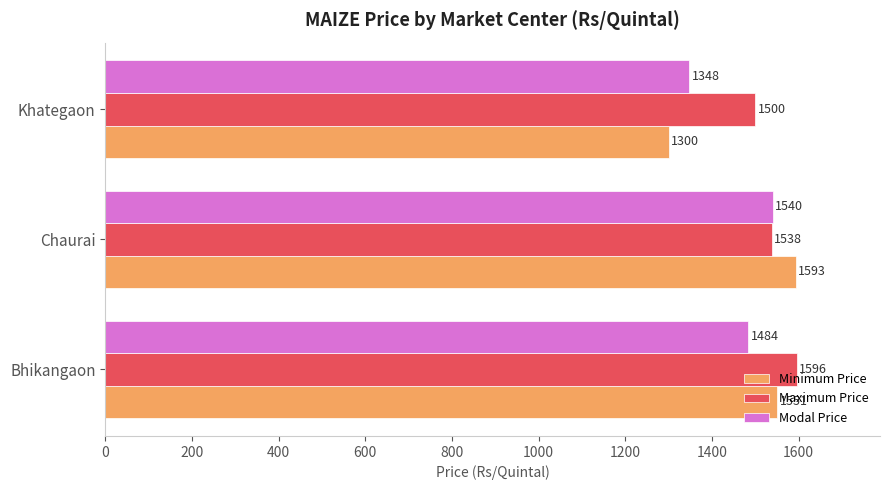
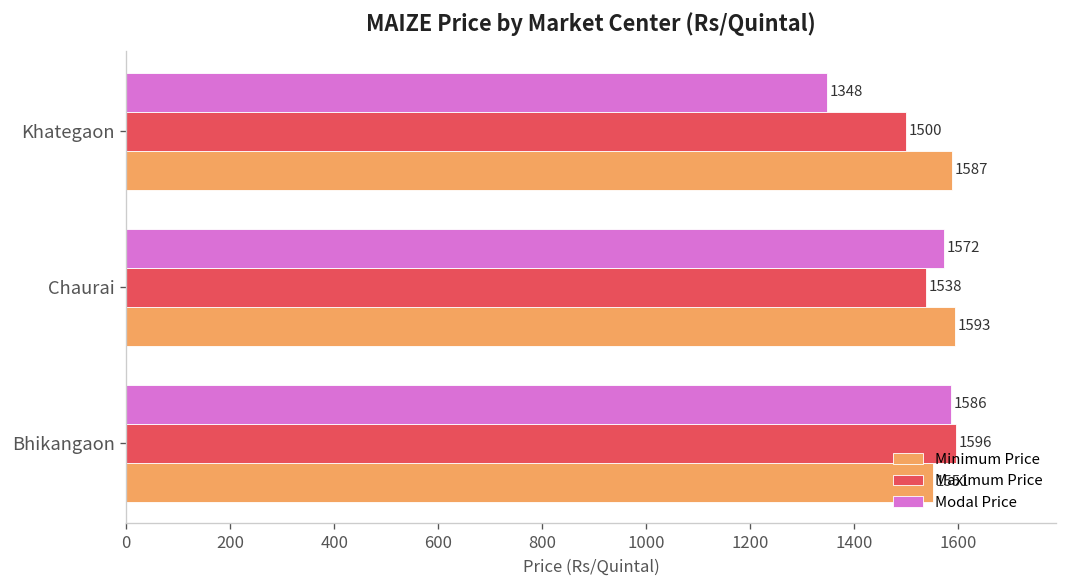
Minimum Price, Khategaon: 1300 -> 1587
Modal Price, Chaurai: 1540 -> 1572
Modal Price, Bhikangaon: 1484 -> 1586
